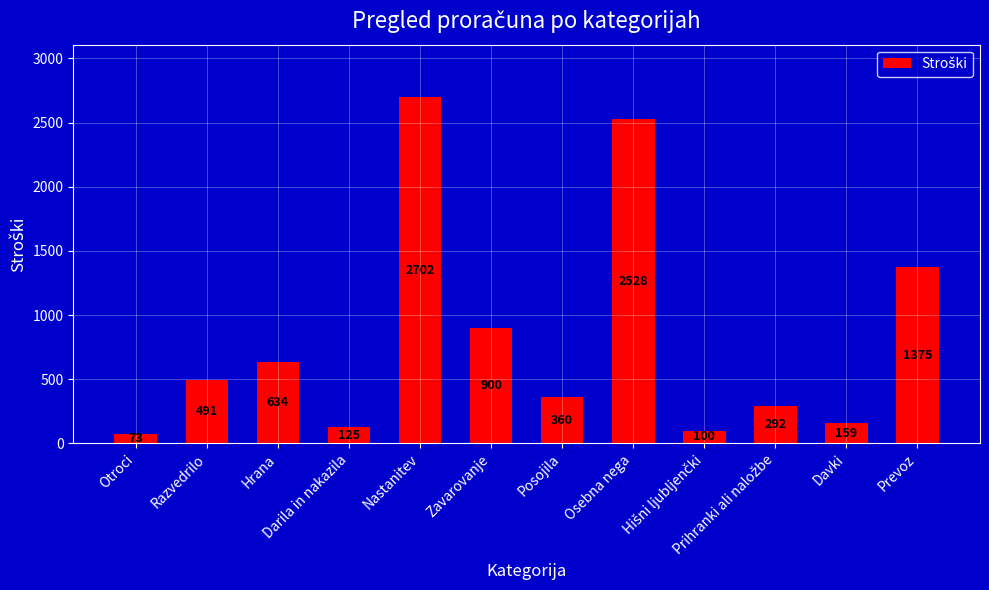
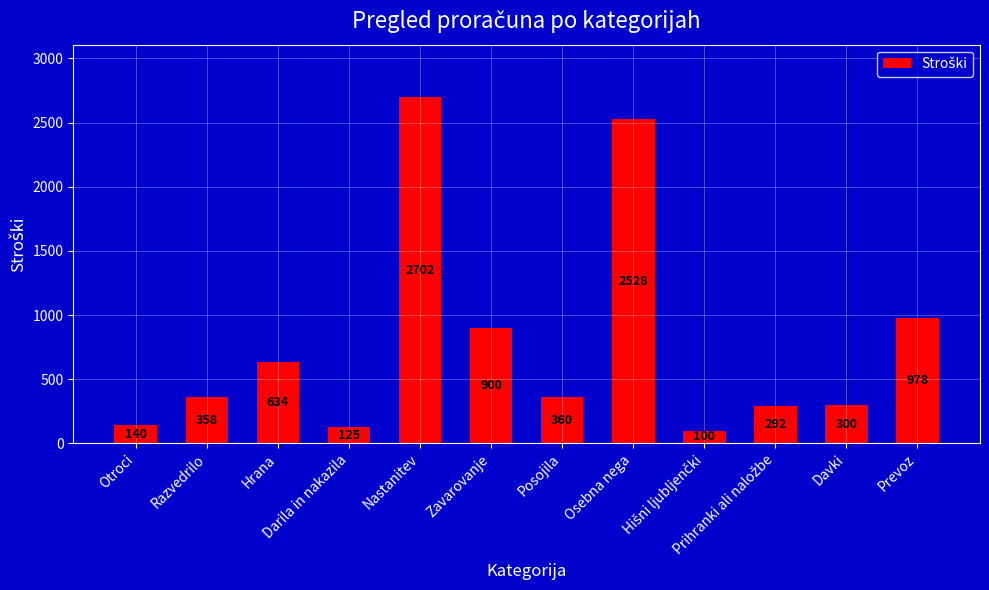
Otroci: 73 -> 140
Razvedrilo: 491 -> 358
Davki: 159 -> 300
Prevoz: 1375 -> 978
